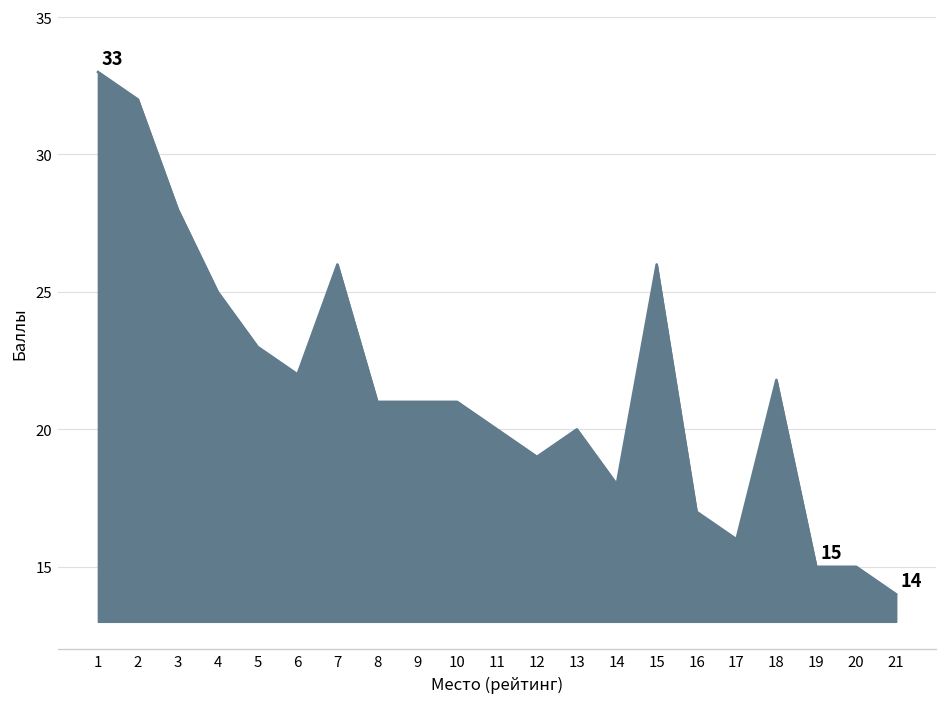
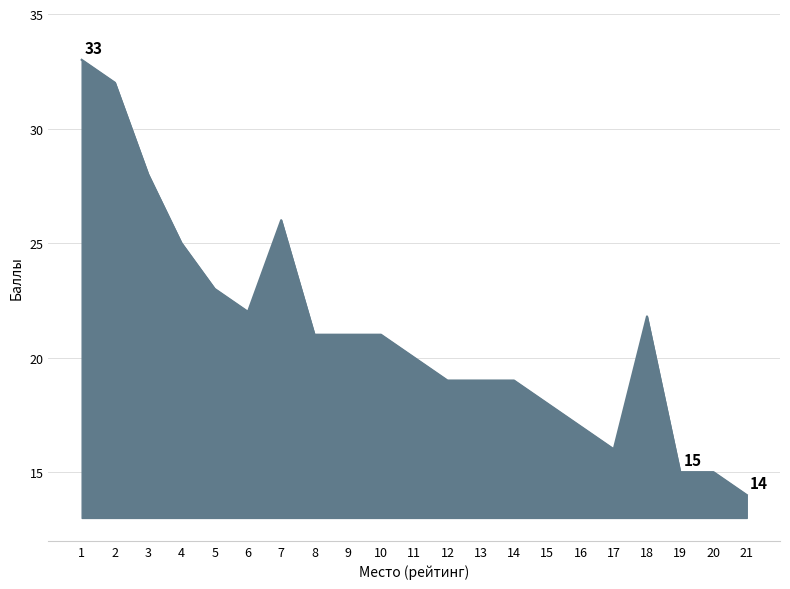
13: 20 -> 19
14: 18 -> 19
15: 26 -> 18
